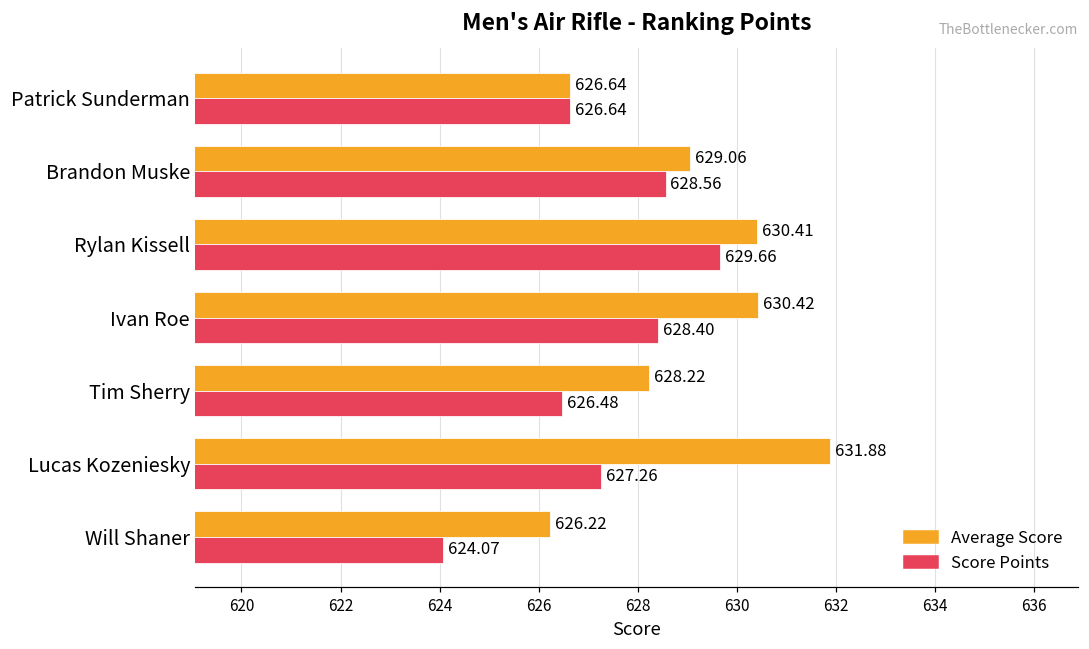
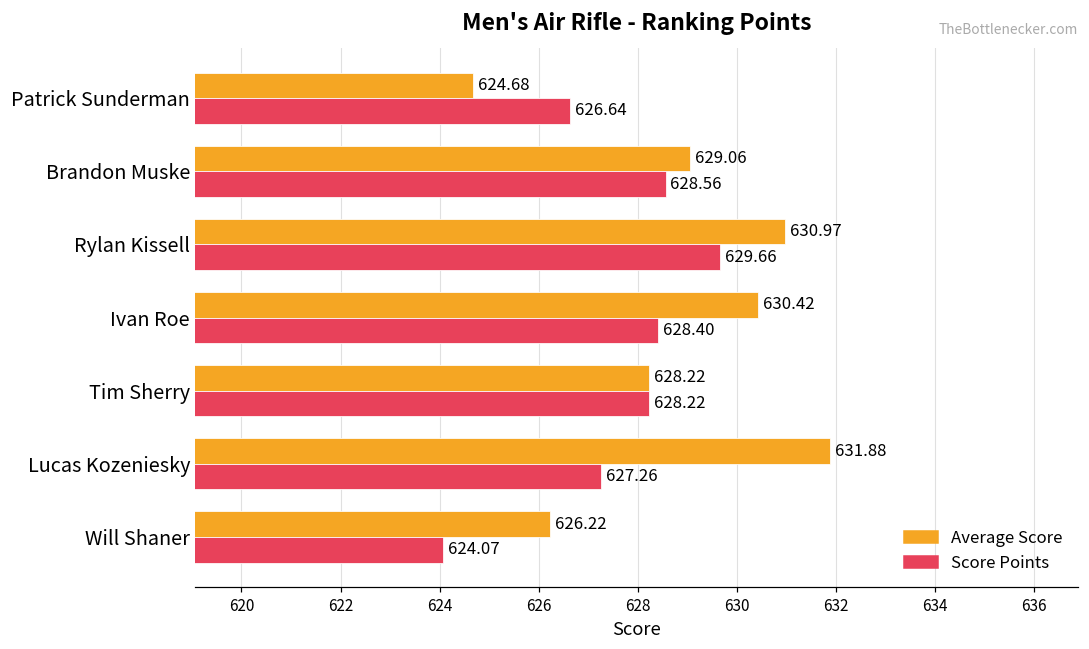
Average Score, Patrick Sunderman: 626.64 -> 624.68
Average Score, Rylan Kissell: 630.41 -> 630.97
Score Points, Tim Sherry: 626.48 -> 628.22
